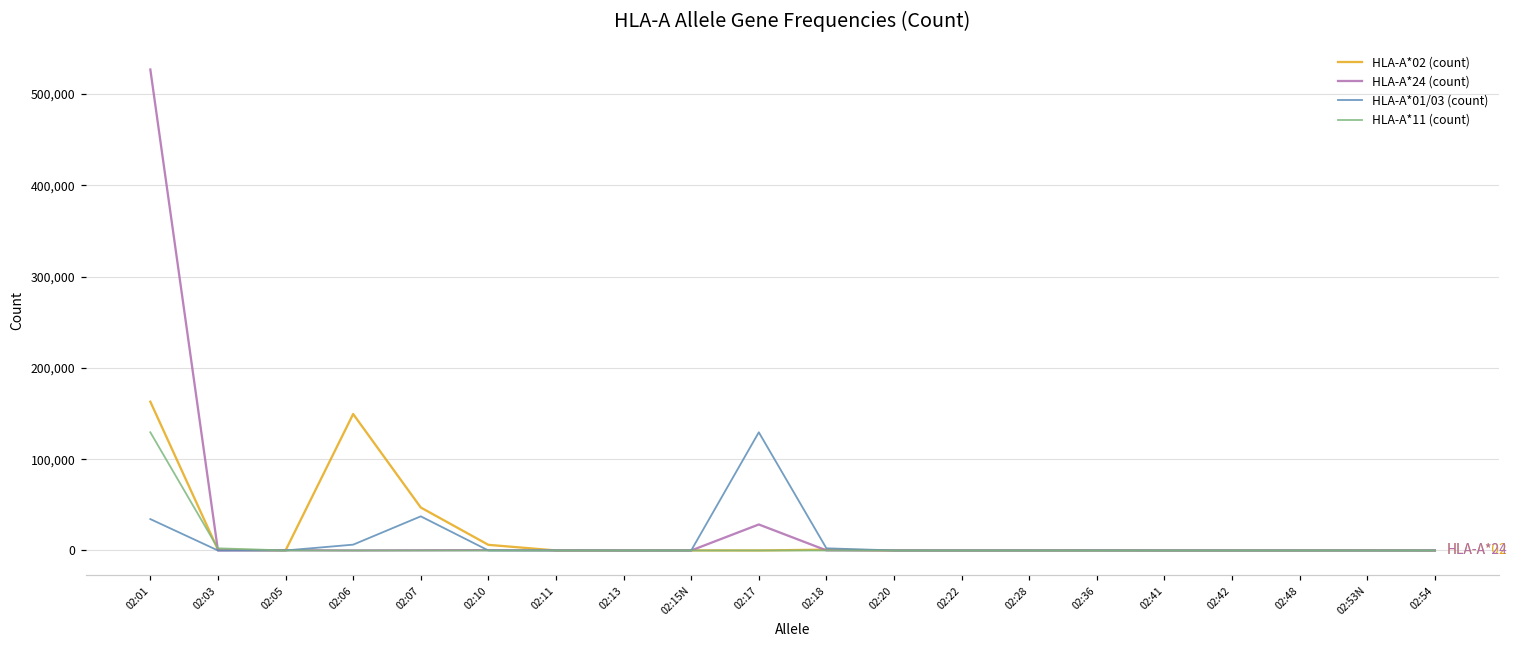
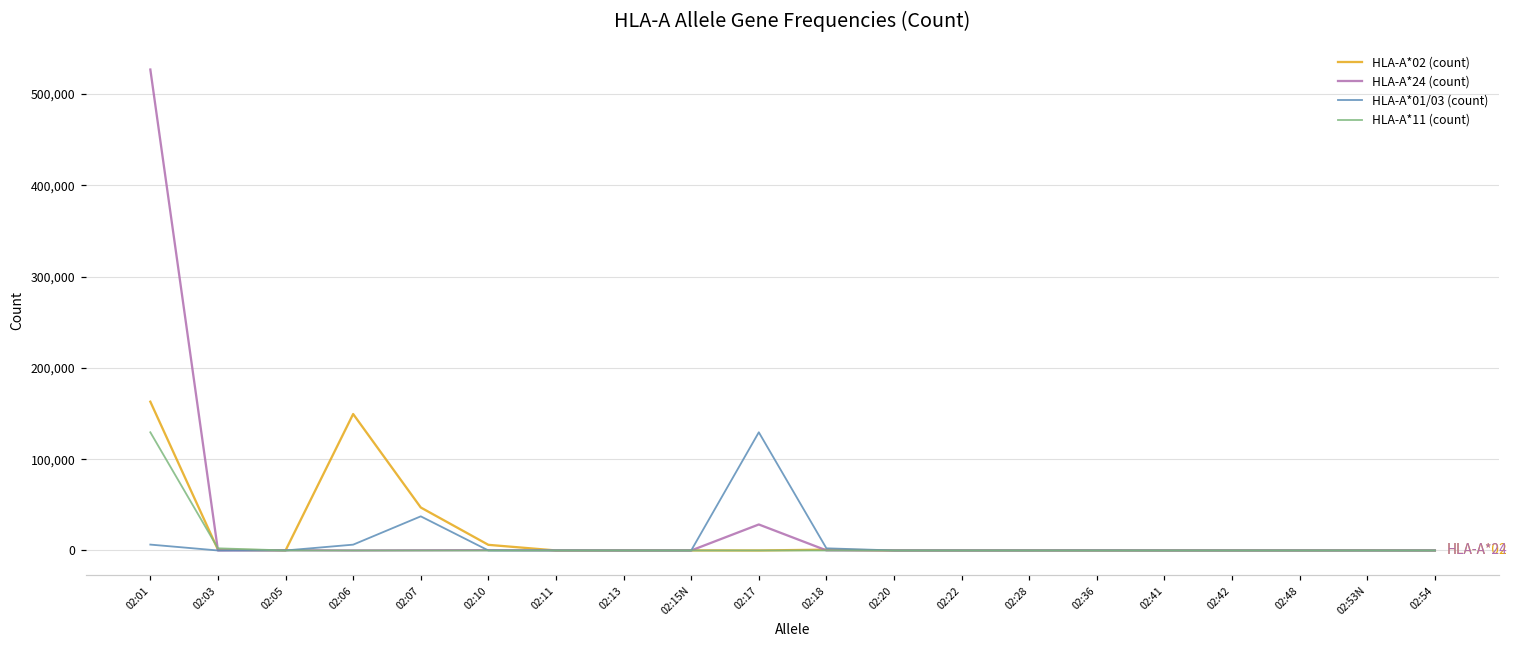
HLA-A*01/03 (count), 02:01: 30,000 -> 10,000
